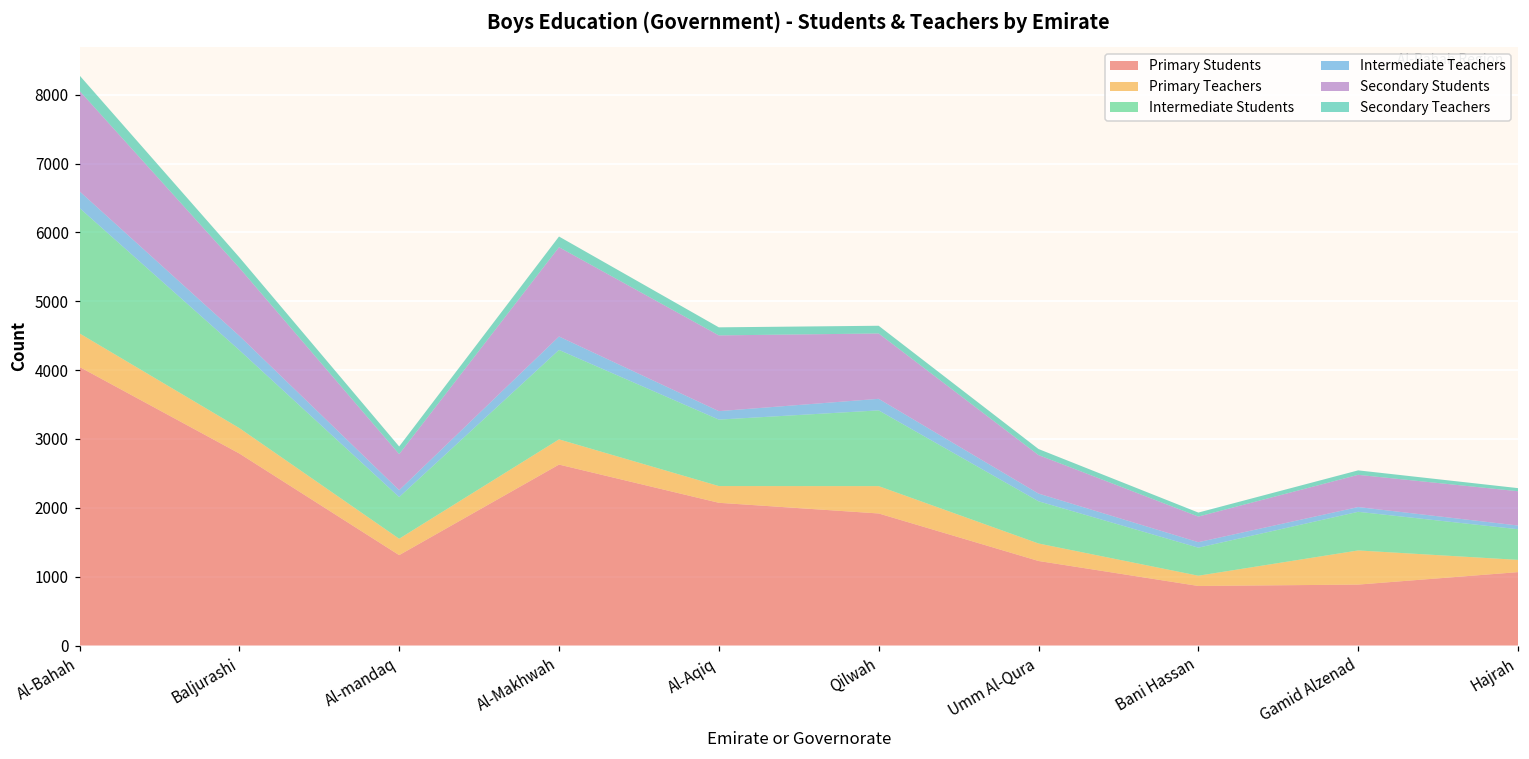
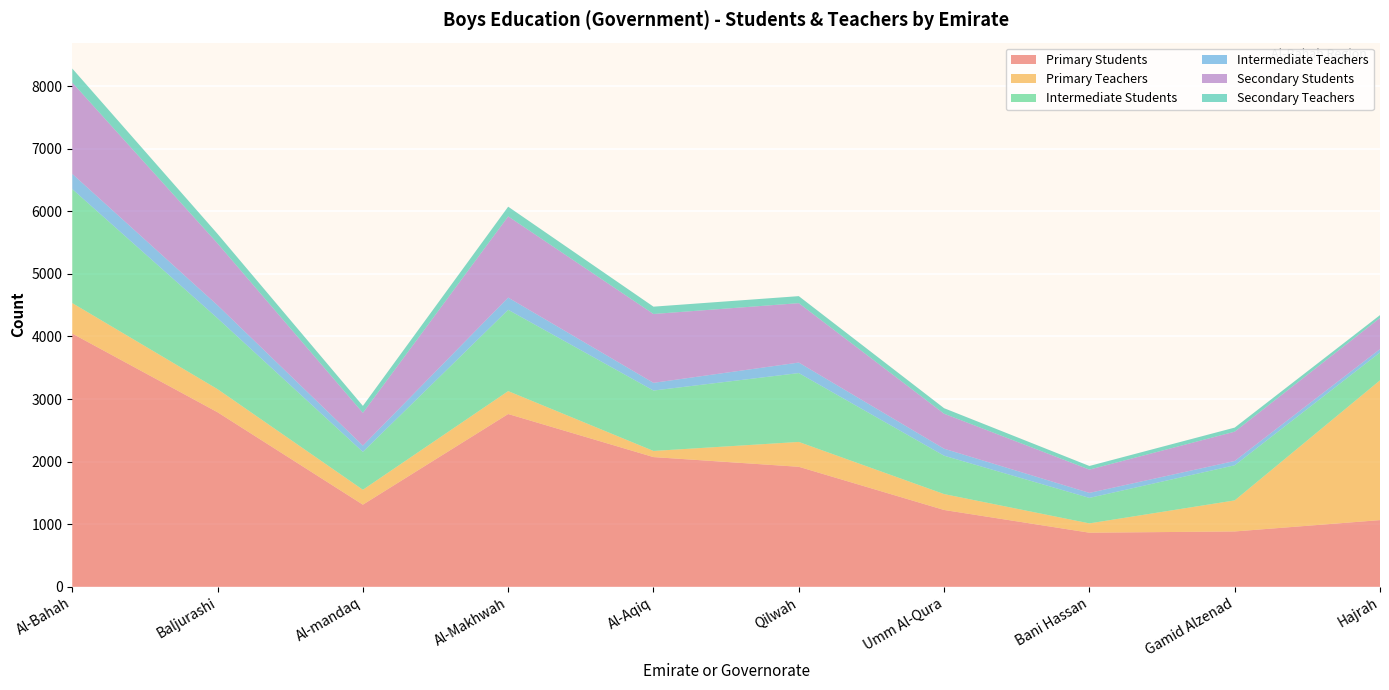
Primary Students, Al-Makhwah: 2600 -> 2800
Primary Teachers, Al-Aqiq: 200 -> 100
Primary Teachers, Hajrah: 200 -> 2200
